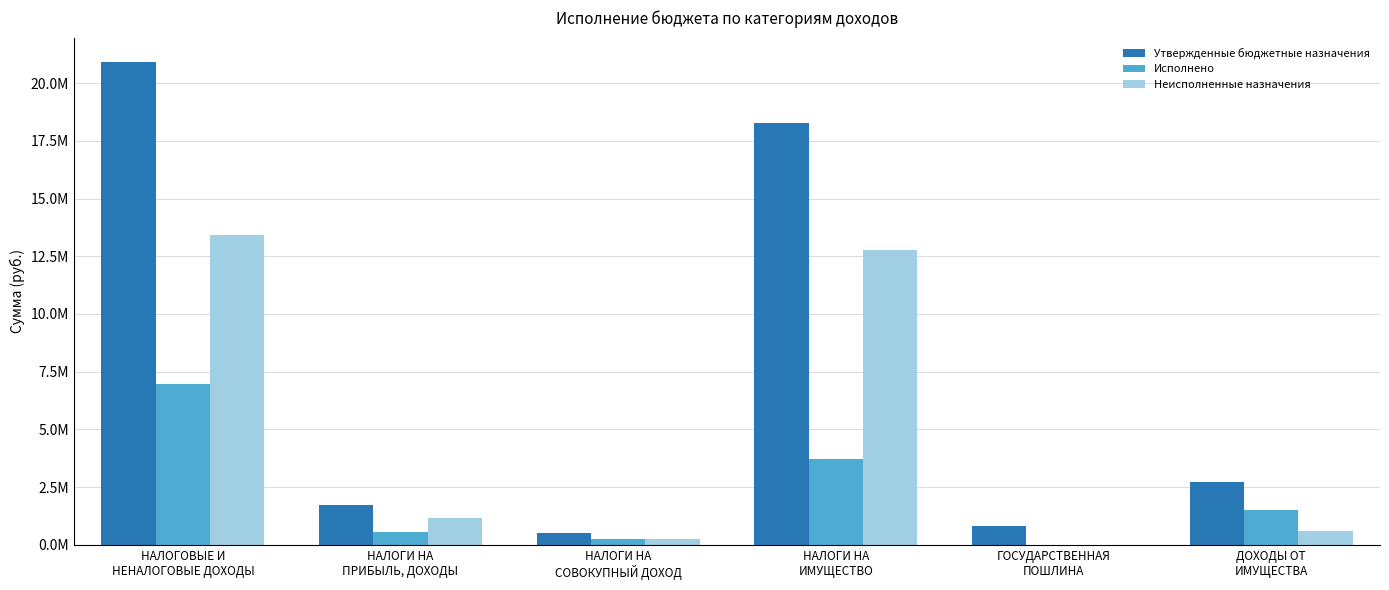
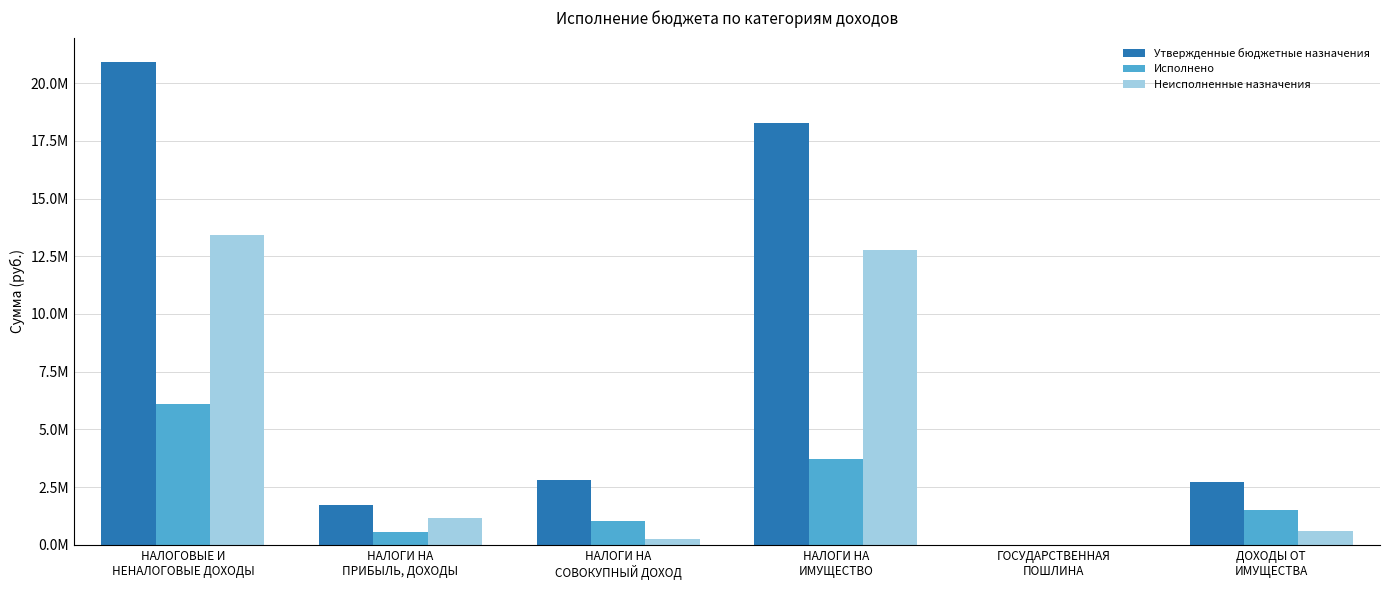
Исполнено, НАЛОГОВЫЕ И НЕНАЛОГОВЫЕ ДОХОДЫ: 7000000 -> 6100000
Утвержденные бюджетные назначения, НАЛОГИ НА СОВОКУПНЫЙ ДОХОД: 500000 -> 2800000
Исполнено, НАЛОГИ НА СОВОКУПНЫЙ ДОХОД: 300000 -> 1000000
Утвержденные бюджетные назначения, ГОСУДАРСТВЕННАЯ ПОШЛИНА: 800000 -> 0
